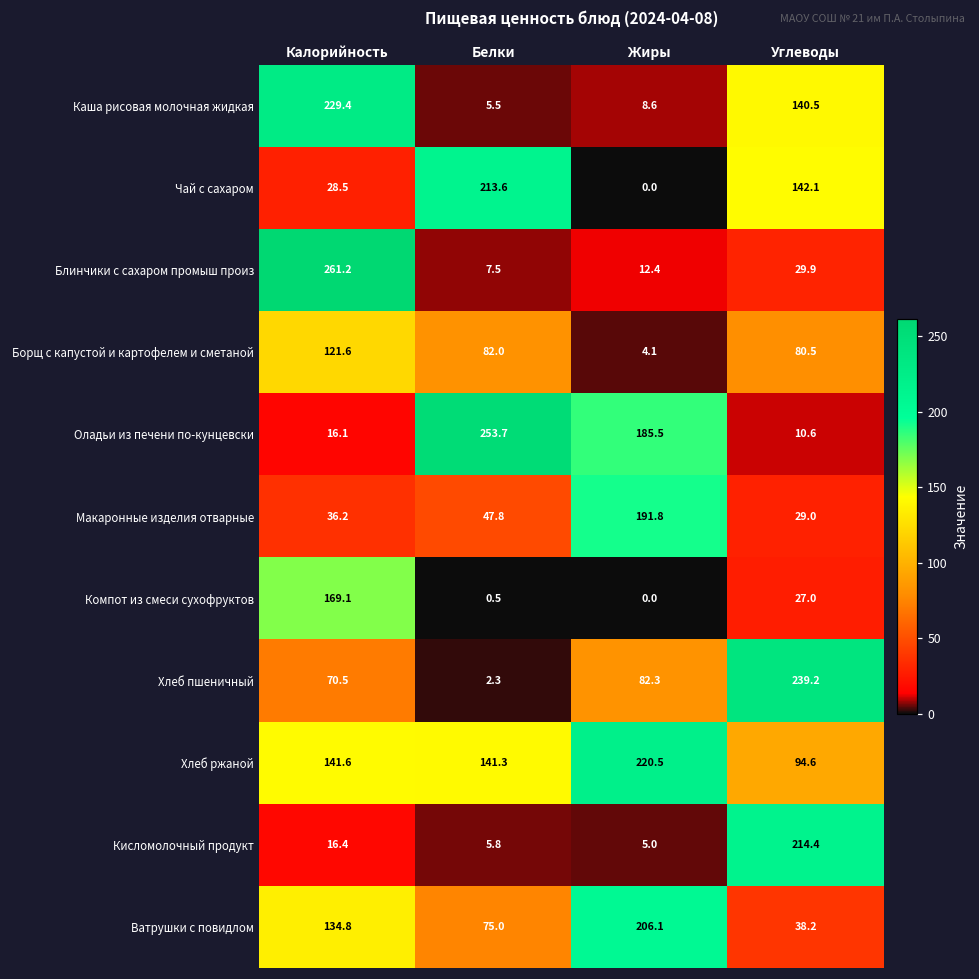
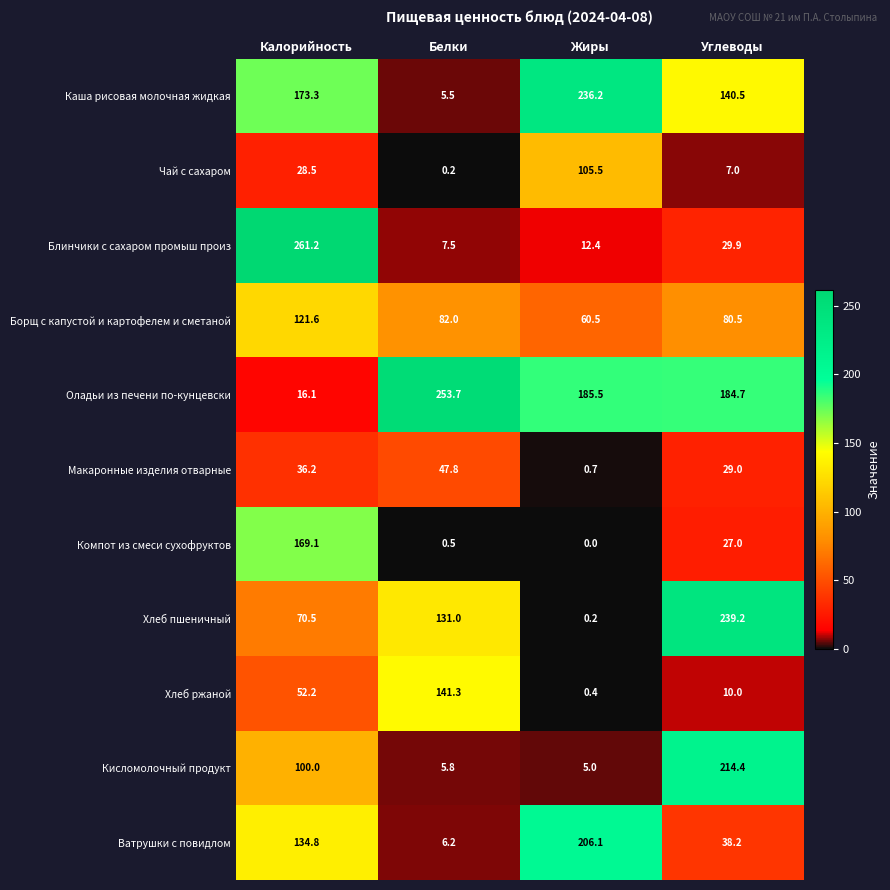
Каша рисовая молочная жидкая, Калорийность: 229.4 -> 173.3
Каша рисовая молочная жидкая, Жиры: 8.6 -> 236.2
Чай с сахаром, Белки: 213.6 -> 0.2
Чай с сахаром, Жиры: 0.0 -> 105.5
Чай с сахаром, Углеводы: 142.1 -> 7.0
Борщ с капустой и картофелем и сметаной, Жиры: 4.1 -> 60.5
Оладьи из печени по-кунцевски, Углеводы: 10.6 -> 184.7
Макаронные изделия отварные, Жиры: 191.8 -> 0.7
Хлеб пшеничный, Белки: 2.3 -> 131.0
Хлеб пшеничный, Жиры: 82.3 -> 0.2
Хлеб ржаной, Калорийность: 141.6 -> 52.2
Хлеб ржаной, Жиры: 220.5 -> 0.4
Хлеб ржаной, Углеводы: 94.6 -> 10.0
Кисломолочный продукт, Калорийность: 16.4 -> 100.0
Ватрушки с повидлом, Белки: 75.0 -> 6.2
